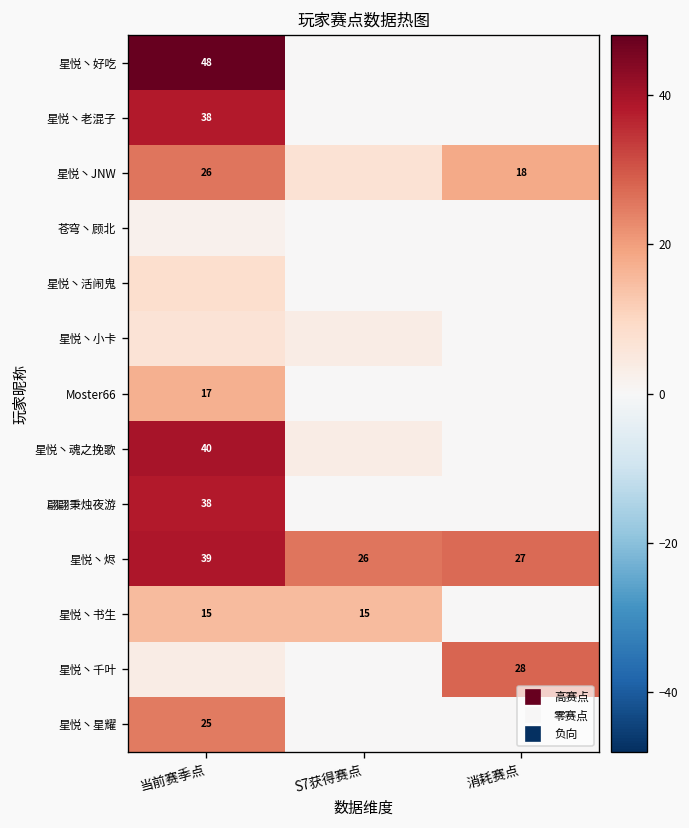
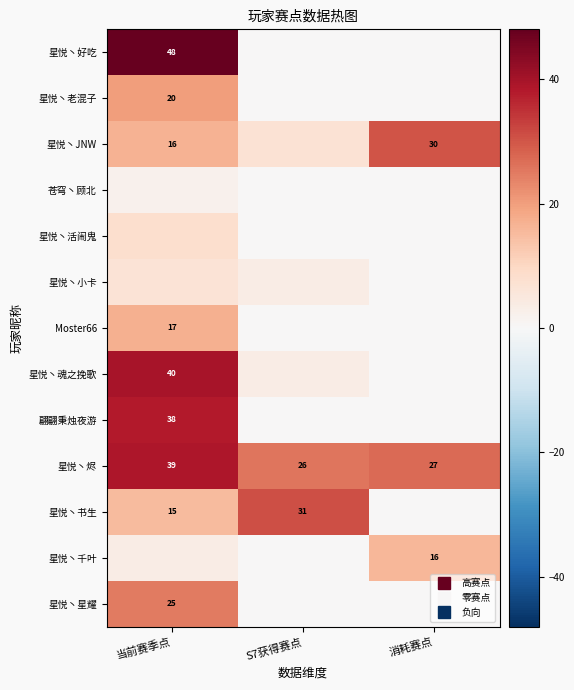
星悦丶老混子, 当前赛季点: 38 -> 20
星悦丶JNW, 当前赛季点: 26 -> 16
星悦丶JNW, 消耗赛点: 18 -> 30
星悦丶书生, S7获得赛点: 15 -> 31
星悦丶千叶, 消耗赛点: 28 -> 16
